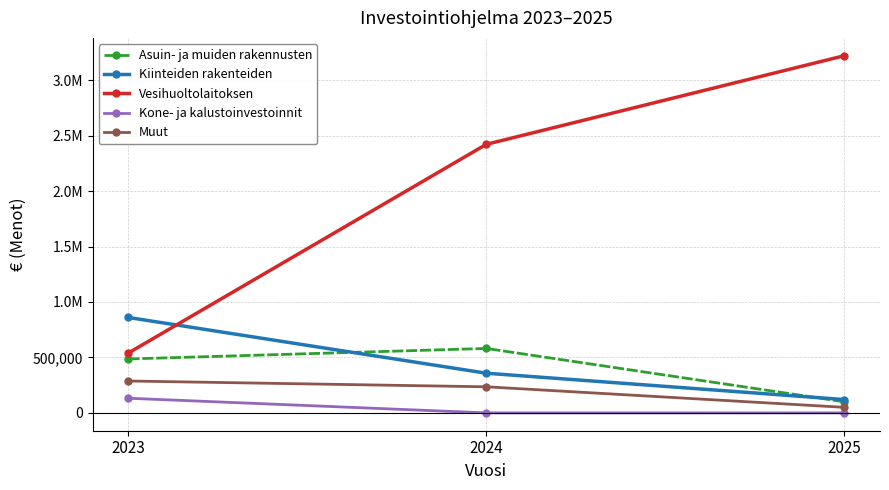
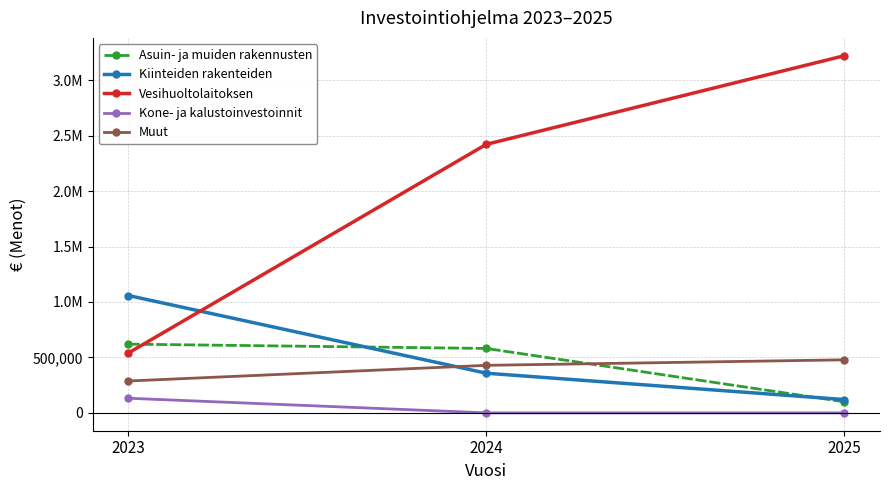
Asuin- ja muiden rakennusten, 2023: 490,000 -> 620,000
Kiinteiden rakenteiden, 2023: 860,000 -> 1,060,000
Muut, 2024: 240,000 -> 430,000
Muut, 2025: 50,000 -> 480,000
